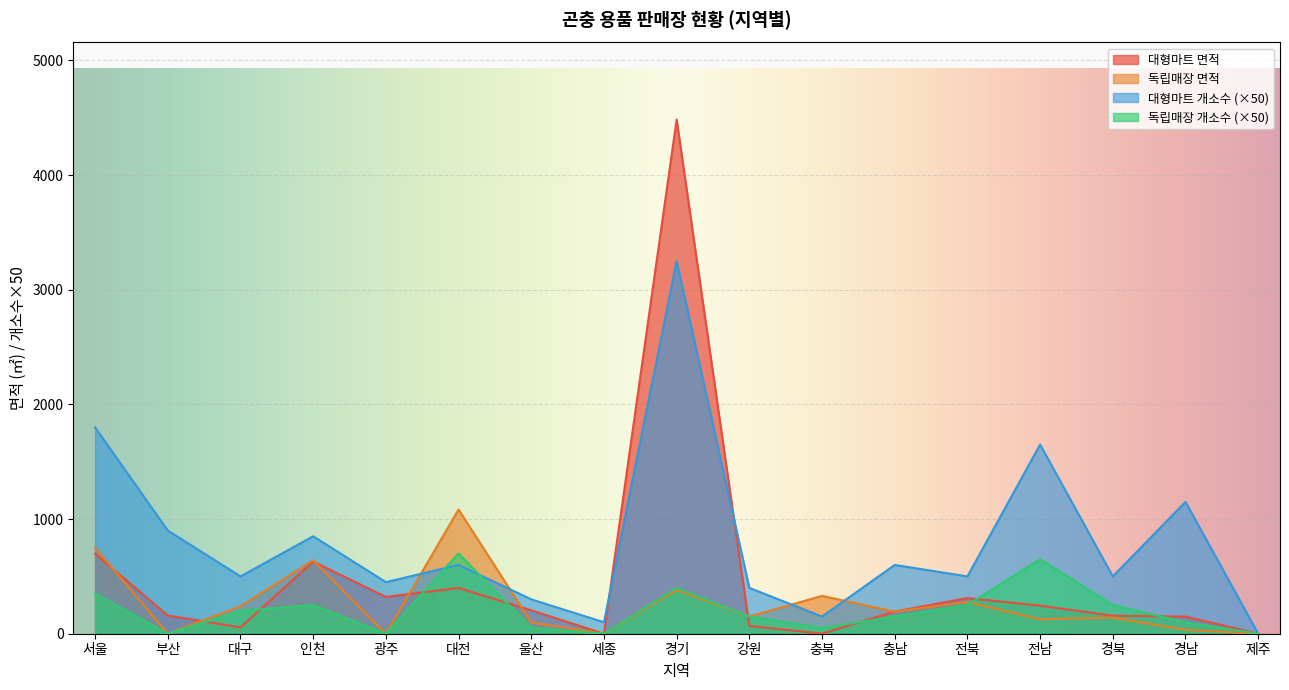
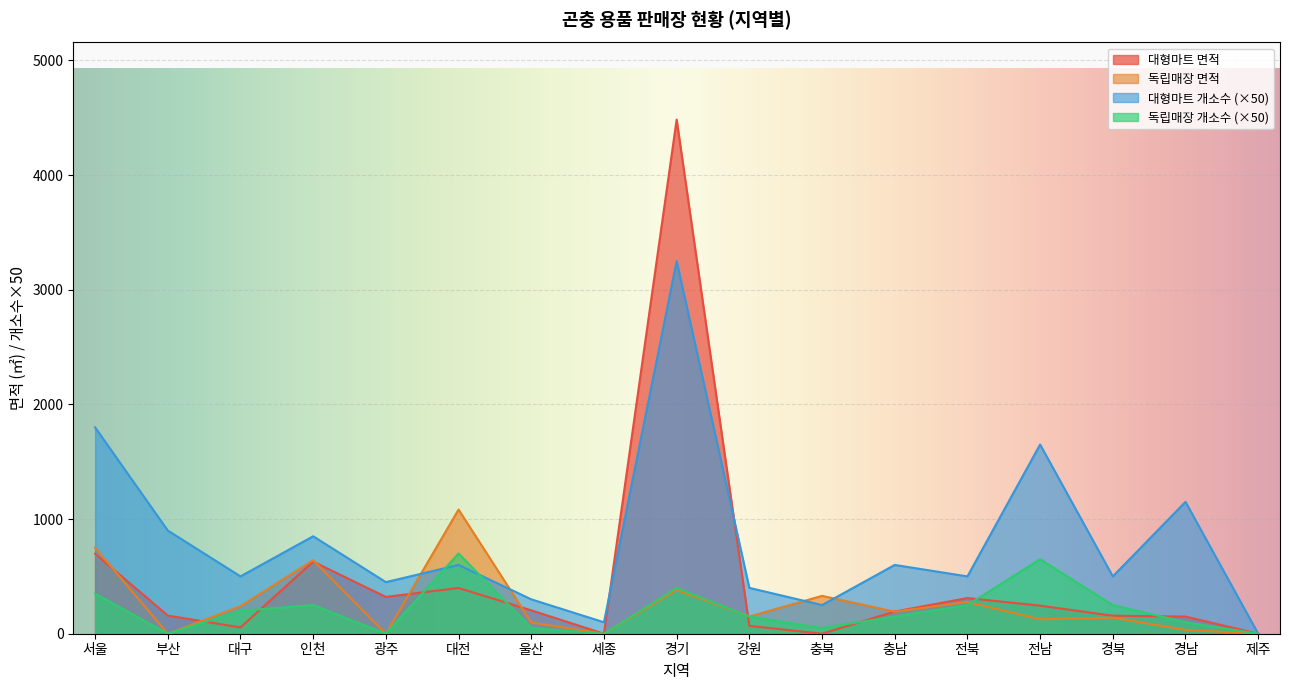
대형마트 개소수 (×50), 충북: 150 -> 250
